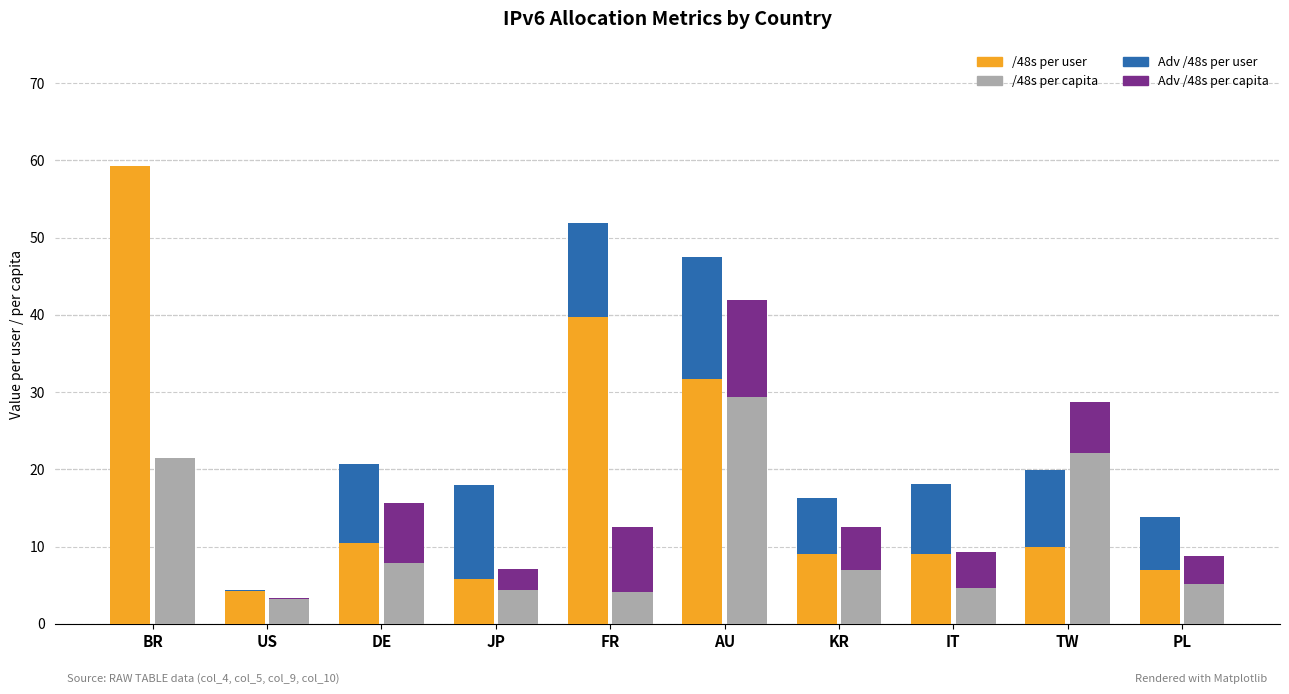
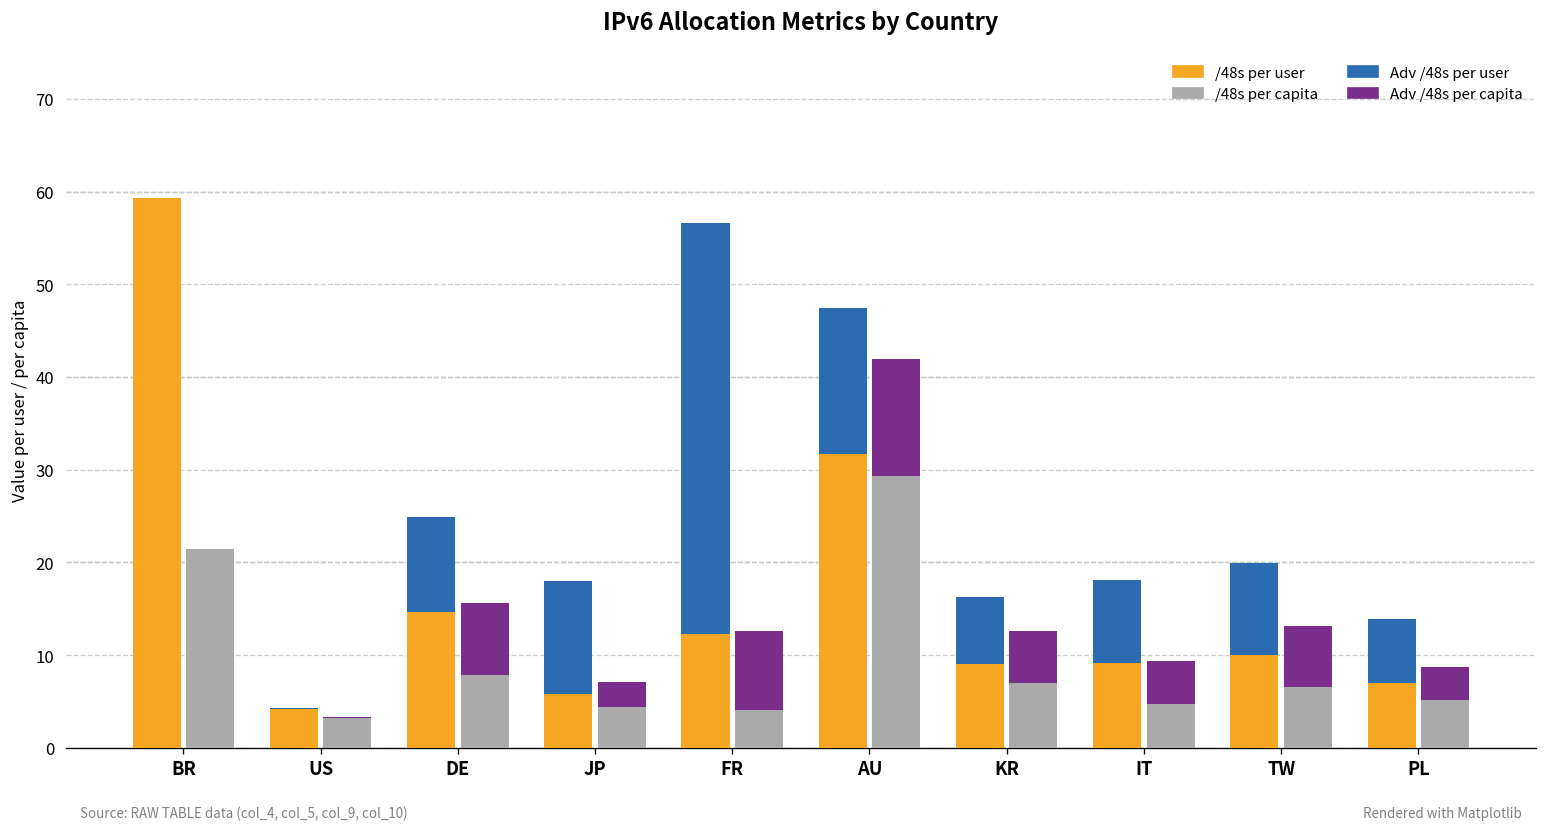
/48s per user, DE: 10 -> 15
/48s per user, FR: 40 -> 12
Adv /48s per user, FR: 12 -> 44
/48s per capita, TW: 22 -> 7
